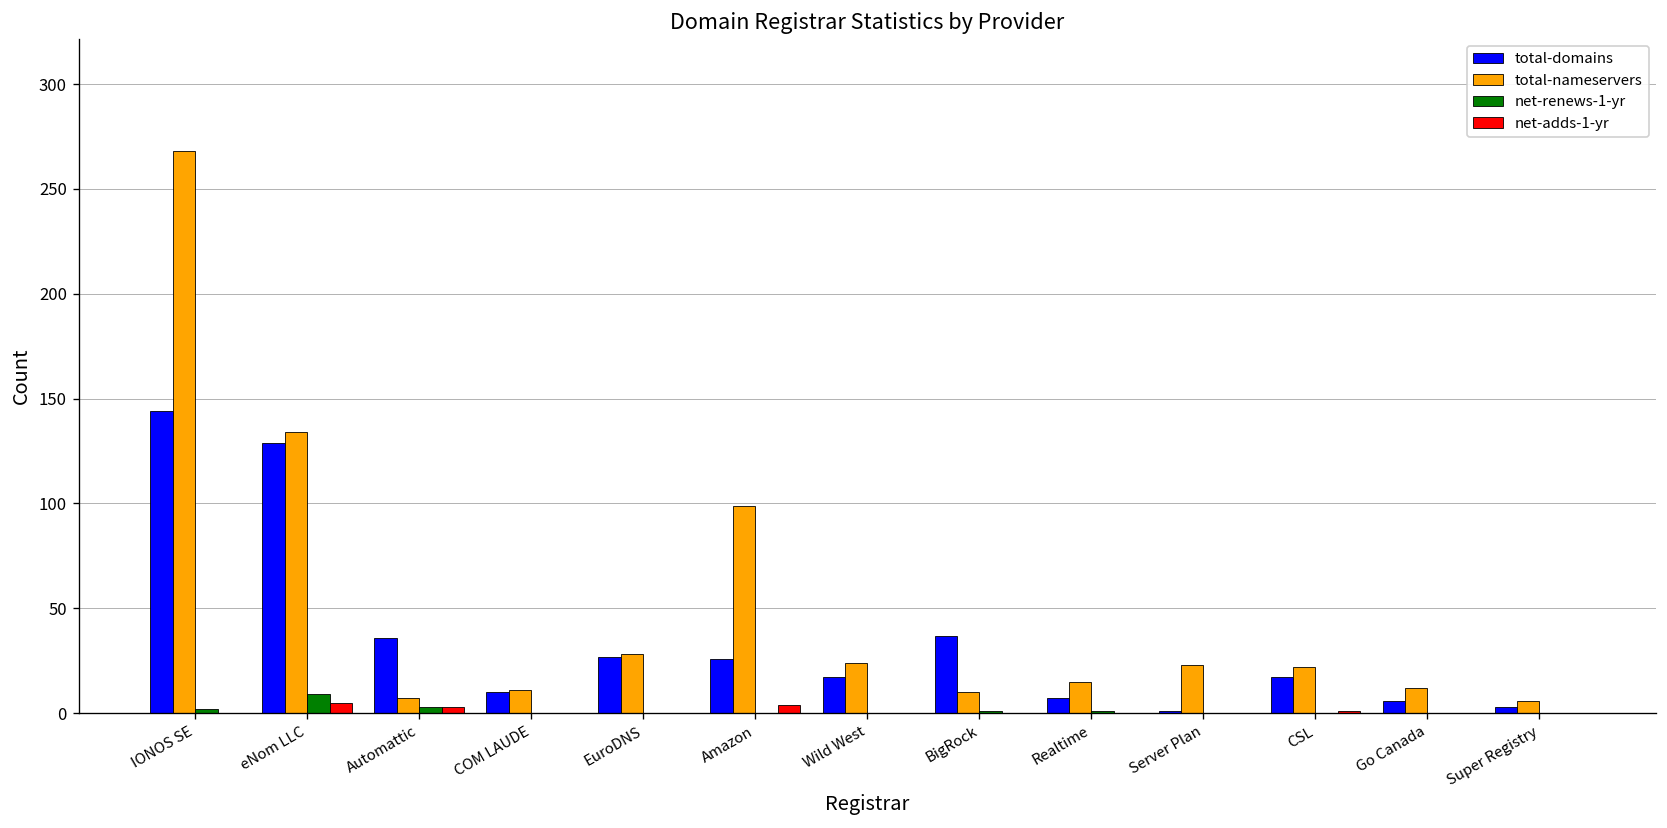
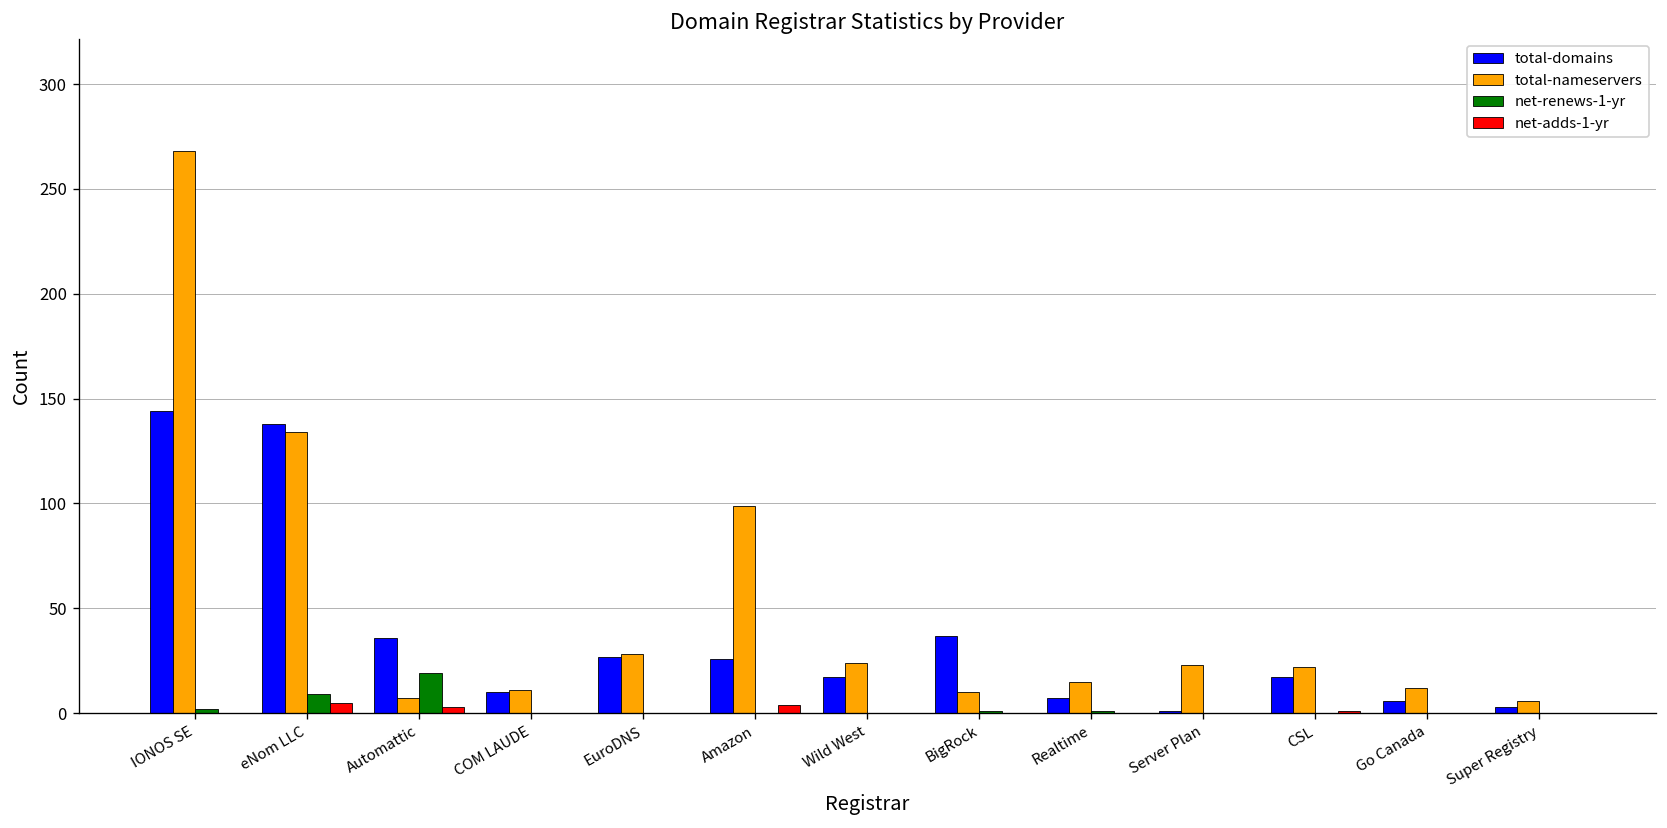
total-domains, eNom LLC: 129 -> 138
net-renews-1-yr, Automattic: 3 -> 19
